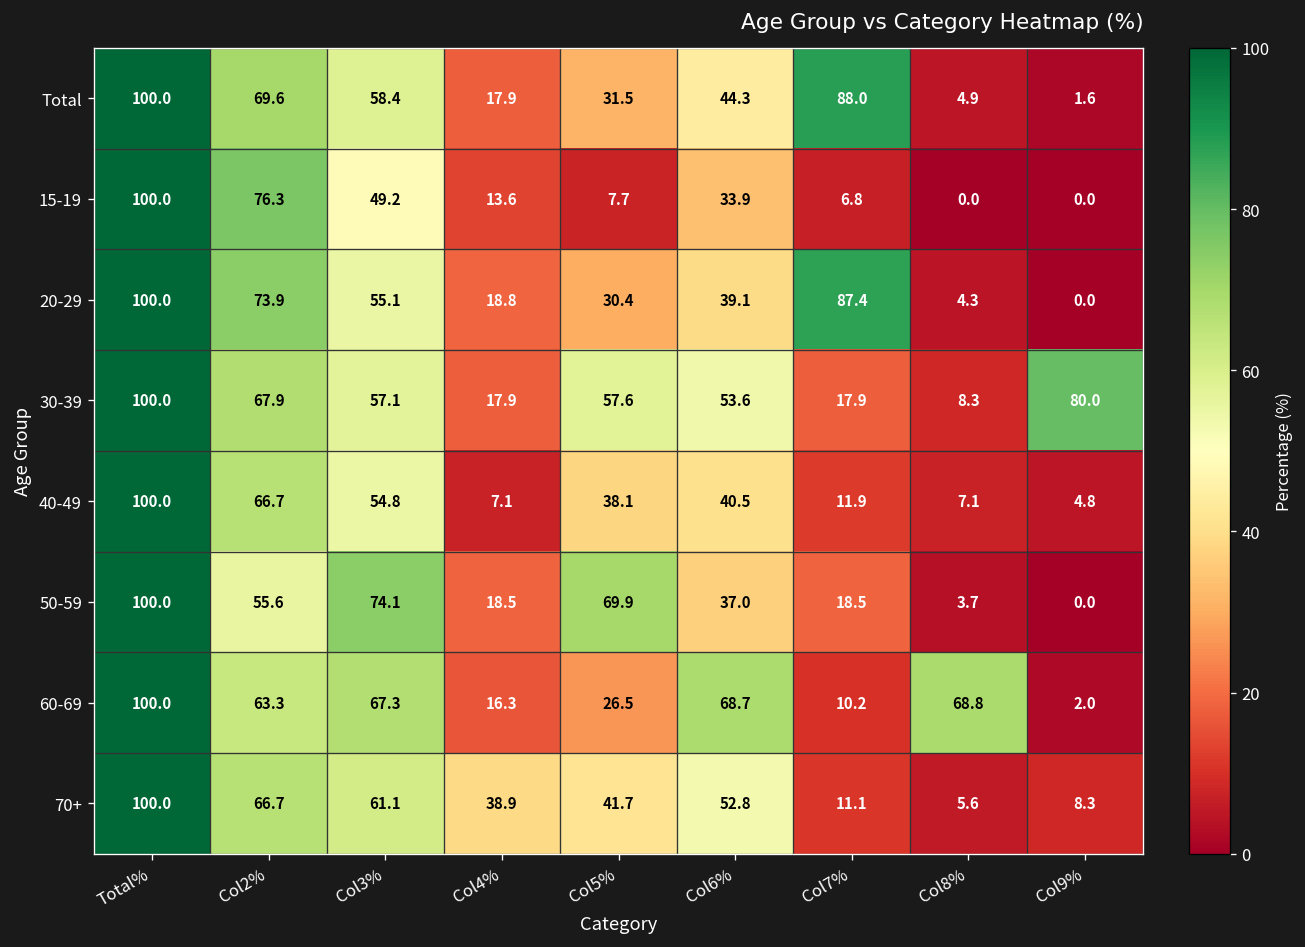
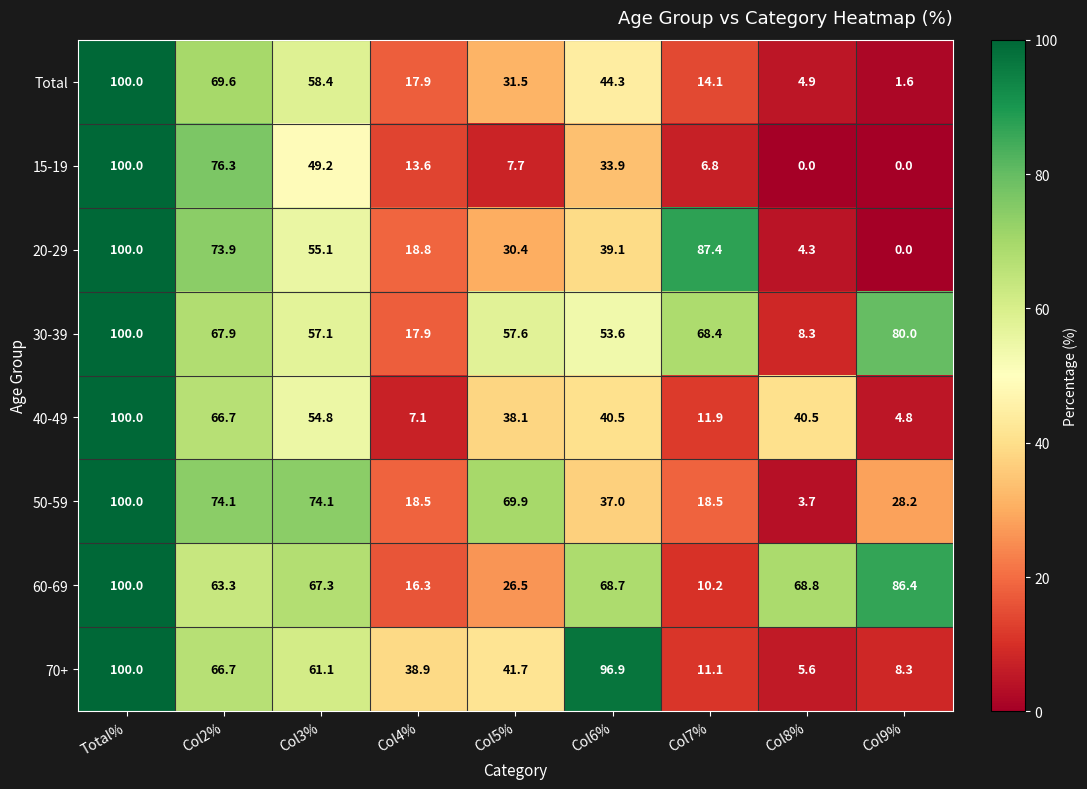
Total, Col7%: 88.0 -> 14.1
30-39, Col7%: 17.9 -> 68.4
40-49, Col8%: 7.1 -> 40.5
50-59, Col2%: 55.6 -> 74.1
50-59, Col9%: 0.0 -> 28.2
60-69, Col9%: 2.0 -> 86.4
70+, Col6%: 52.8 -> 96.9
